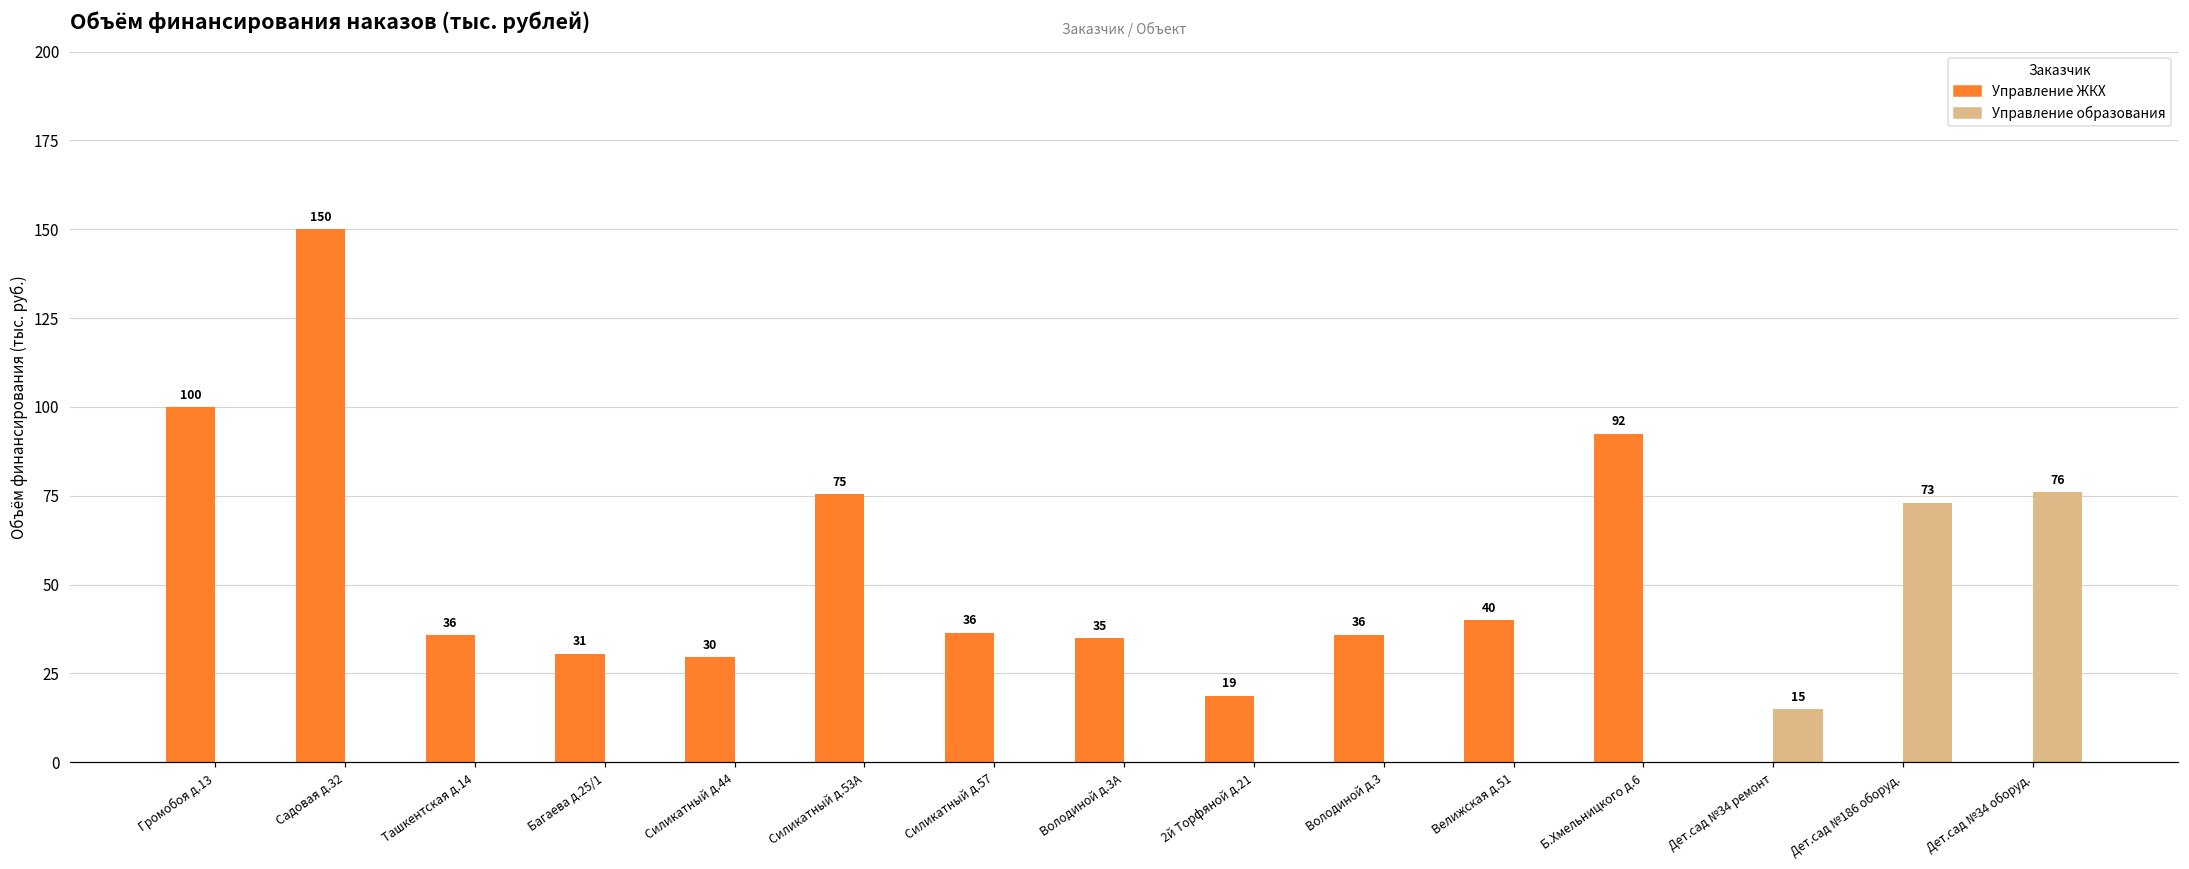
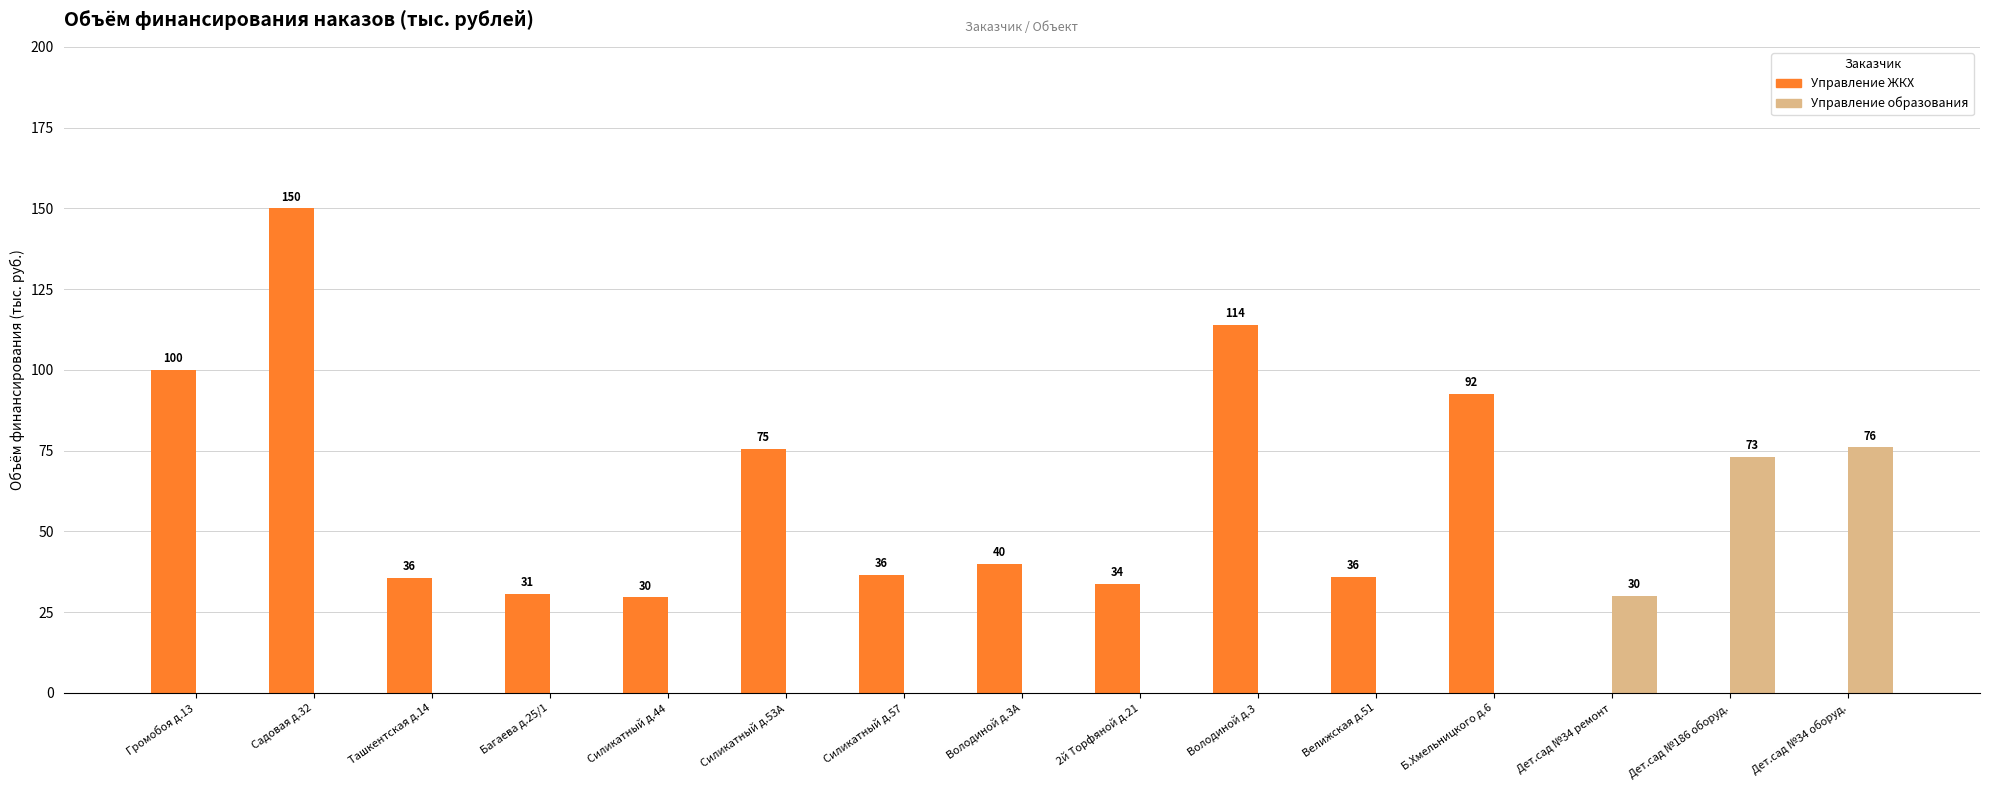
Управление ЖКХ, Володиной д.3А: 35 -> 40
Управление ЖКХ, 2й Торфяной д.21: 19 -> 34
Управление ЖКХ, Володиной д.3: 36 -> 114
Управление ЖКХ, Велижская д.51: 40 -> 36
Управление образования, Дет.сад №34 ремонт: 15 -> 30
